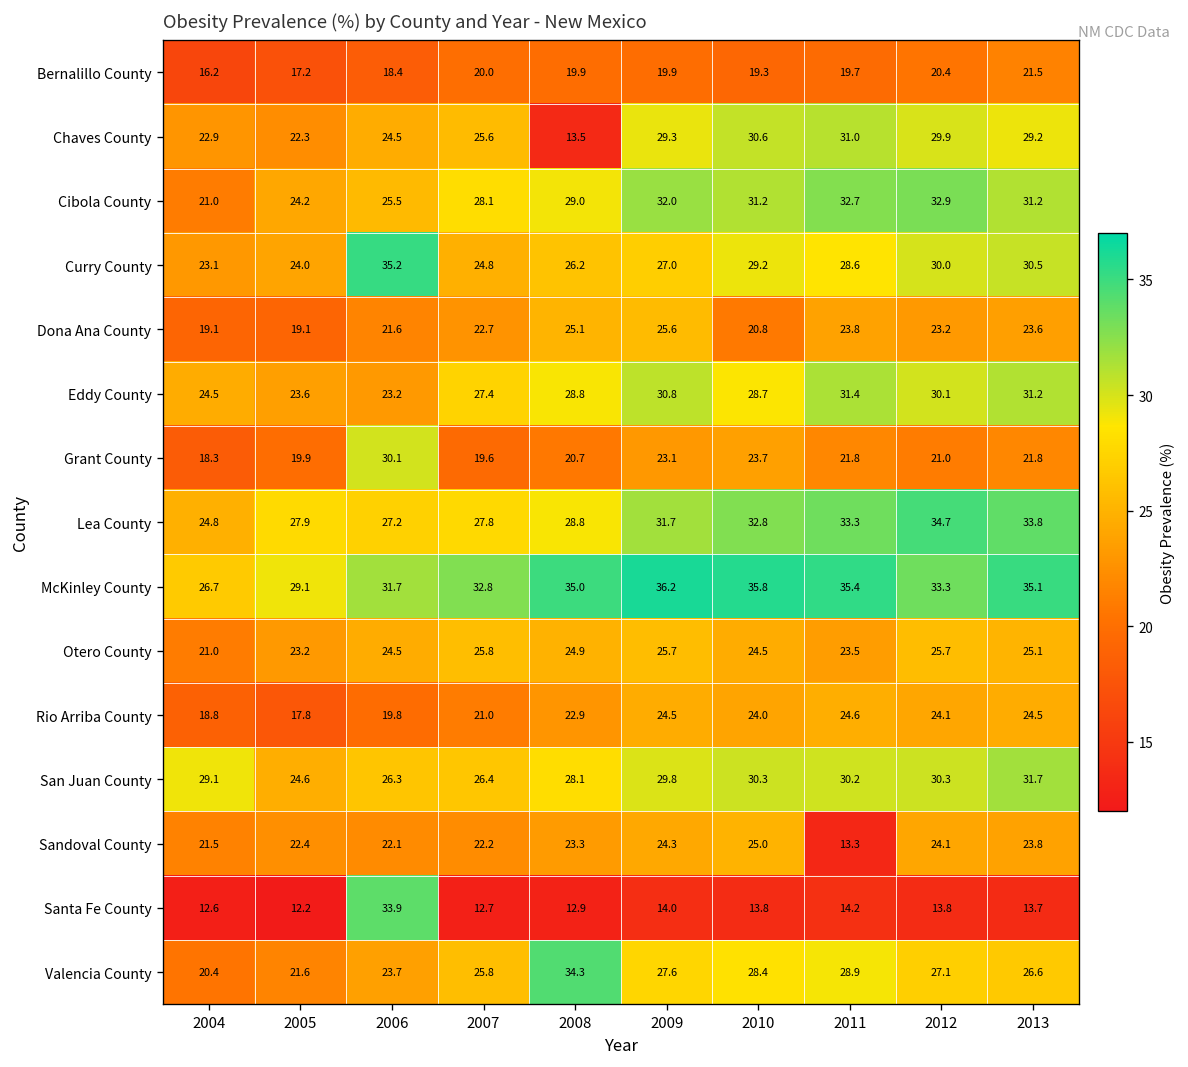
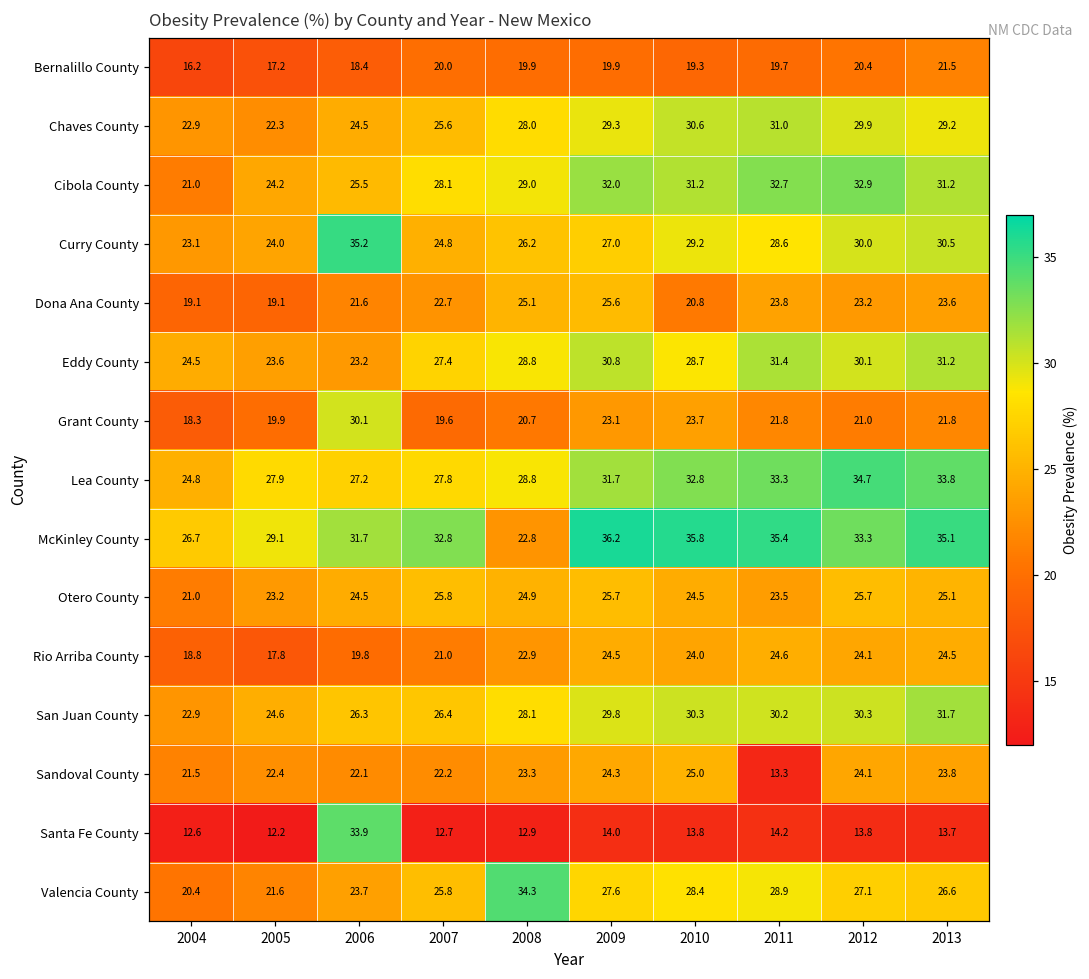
Chaves County, 2008: 13.5 -> 28.0
McKinley County, 2008: 35.0 -> 22.8
San Juan County, 2004: 29.1 -> 22.9
